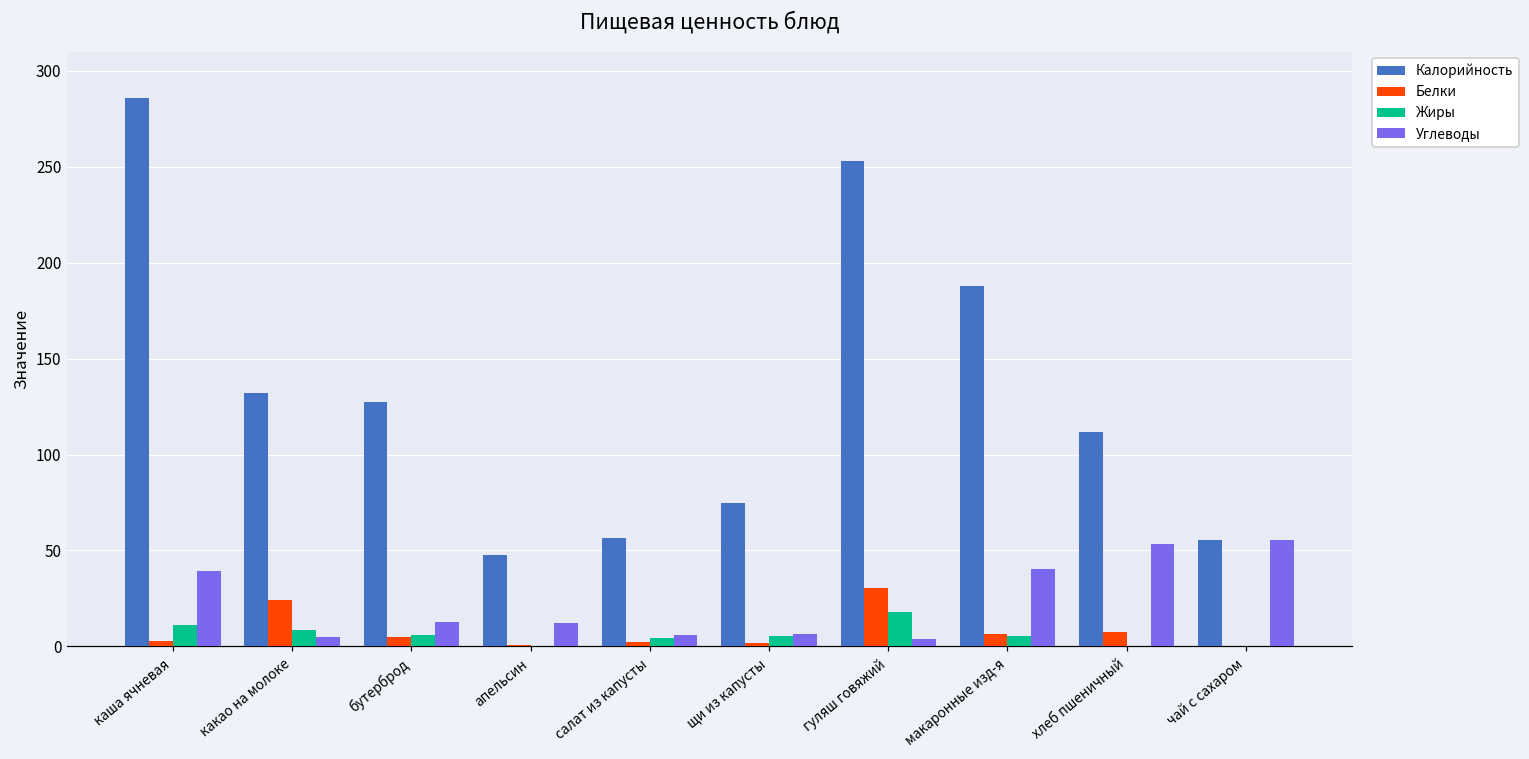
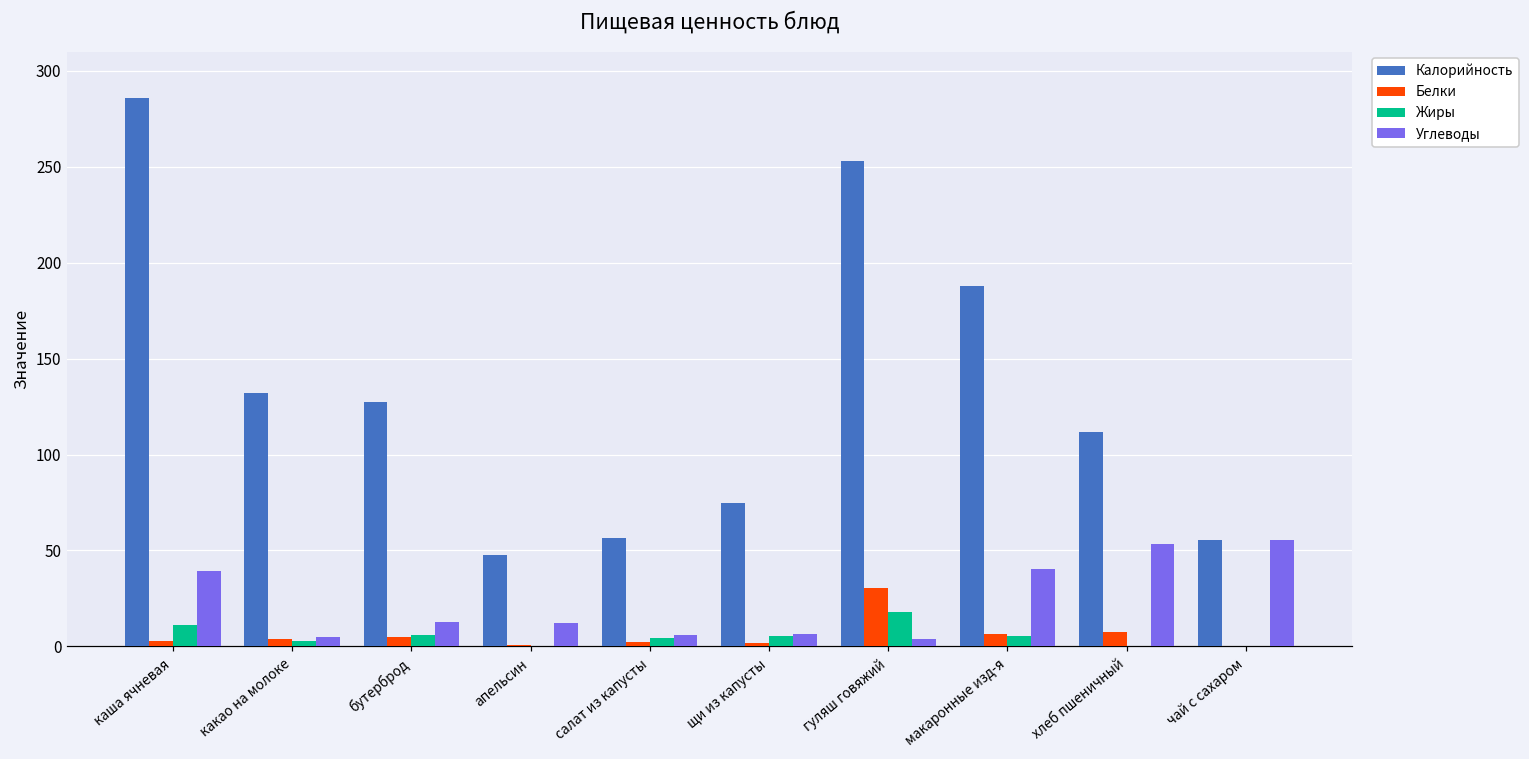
Белки, какао на молоке: 24 -> 4
Жиры, какао на молоке: 9 -> 3
